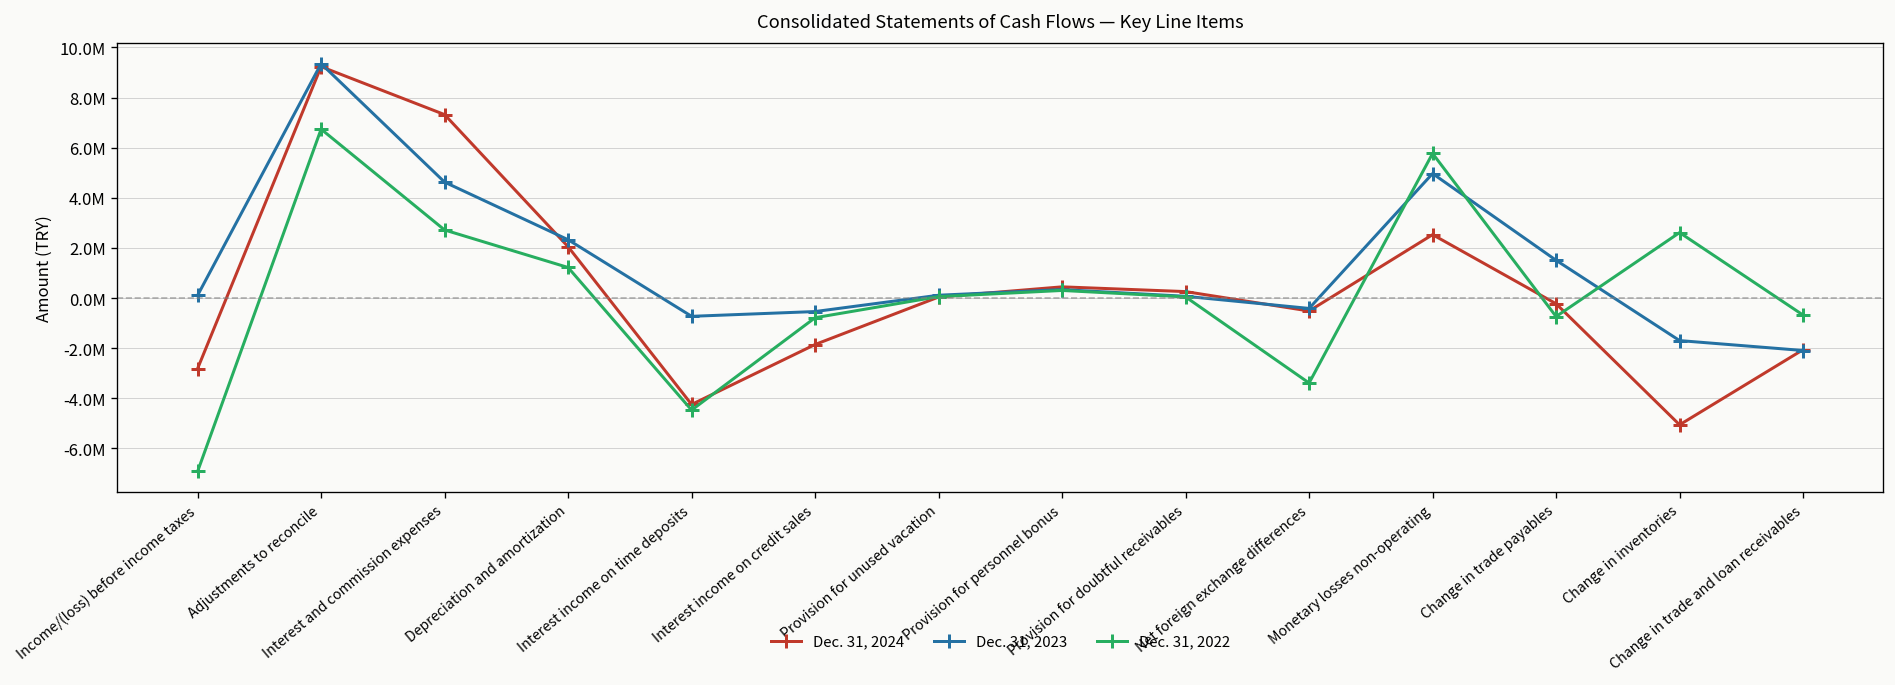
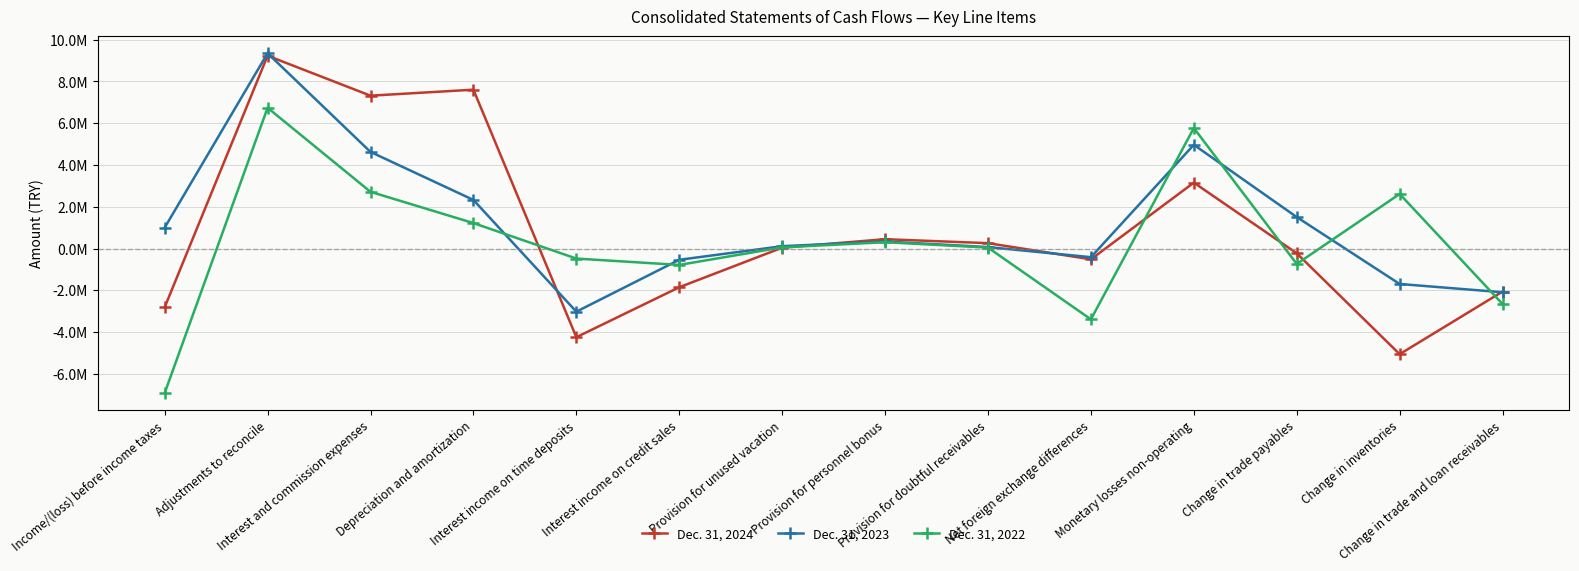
Dec. 31, 2023, Income/(loss) before income taxes: 100000 -> 1000000
Dec. 31, 2024, Depreciation and amortization: 2000000 -> 7600000
Dec. 31, 2023, Interest income on time deposits: -700000 -> -3000000
Dec. 31, 2022, Interest income on time deposits: -4500000 -> -500000
Dec. 31, 2024, Monetary losses non-operating: 2500000 -> 3200000
Dec. 31, 2022, Change in trade and loan receivables: -700000 -> -2700000
